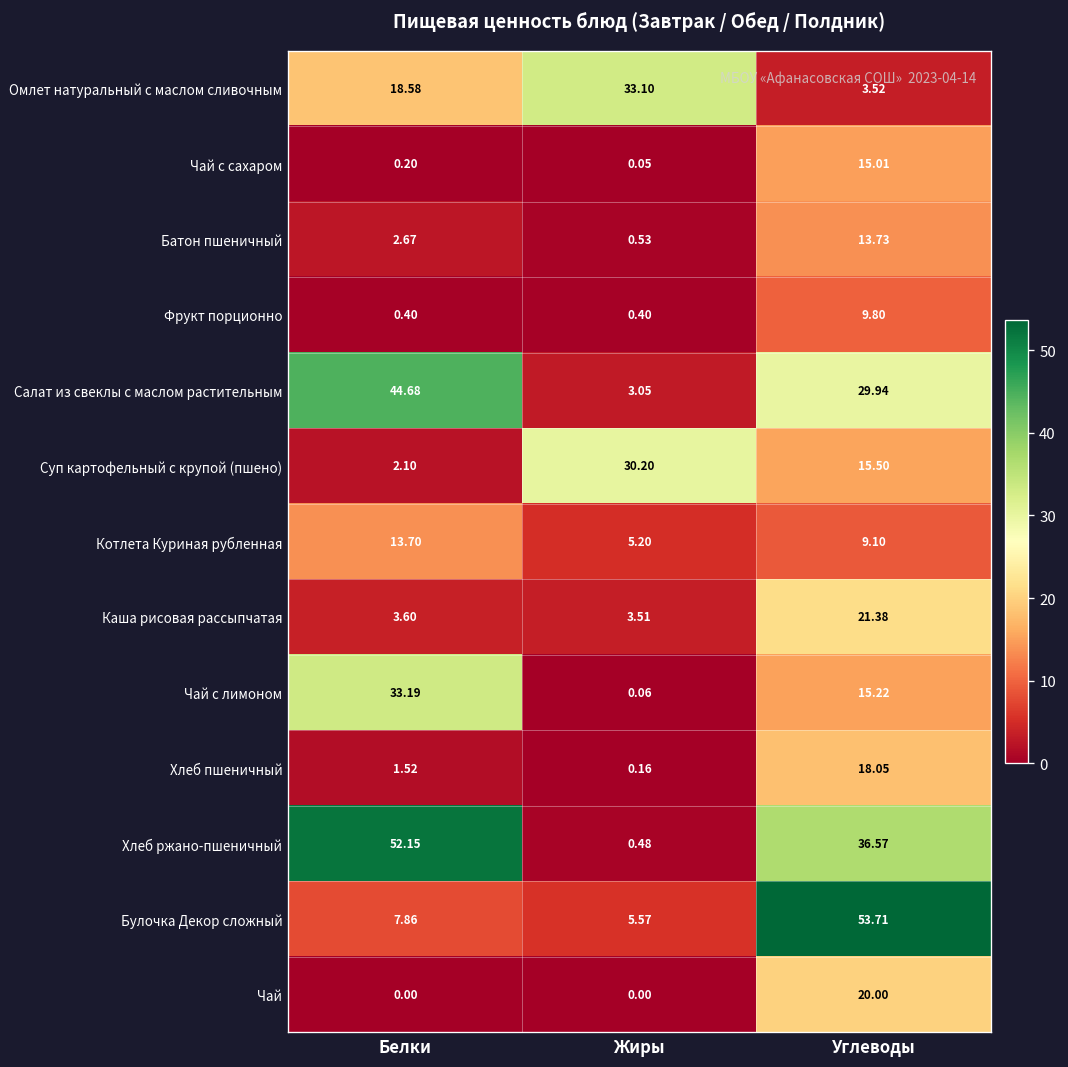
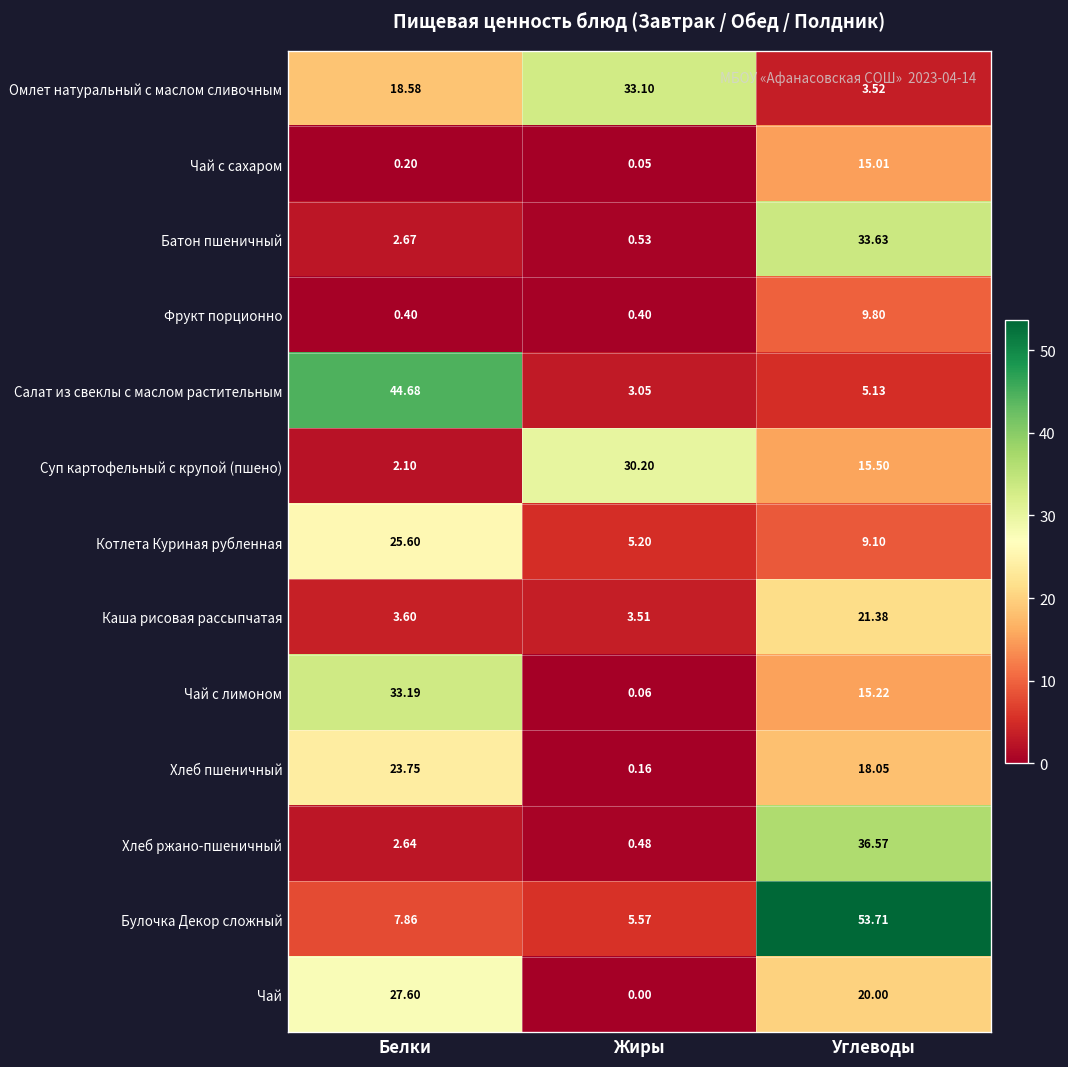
Батон пшеничный, Углеводы: 13.73 -> 33.63
Салат из свеклы с маслом растительным, Углеводы: 29.94 -> 5.13
Котлета Куриная рубленная, Белки: 13.70 -> 25.60
Хлеб пшеничный, Белки: 1.52 -> 23.75
Хлеб ржано-пшеничный, Белки: 52.15 -> 2.64
Чай, Белки: 0.00 -> 27.60
